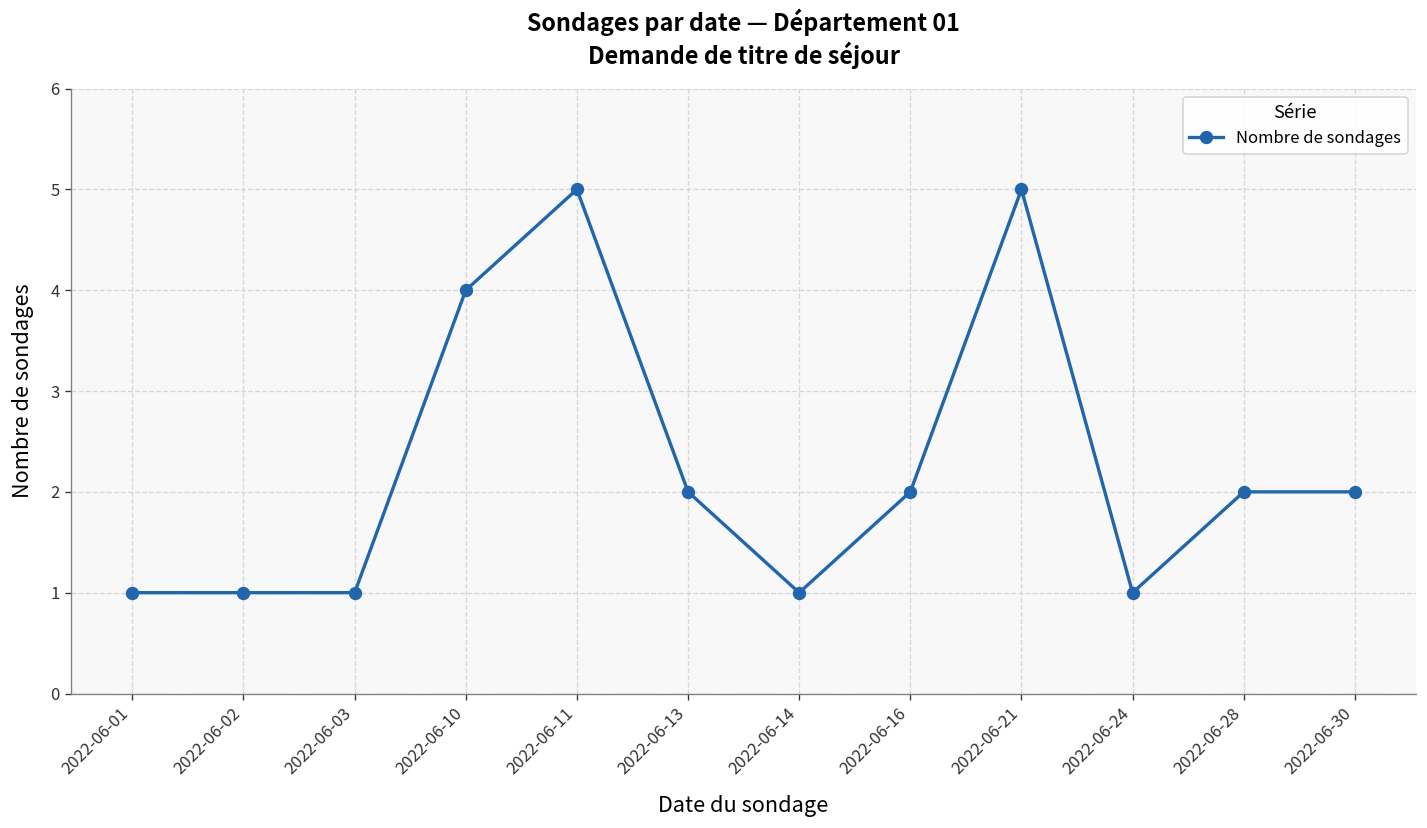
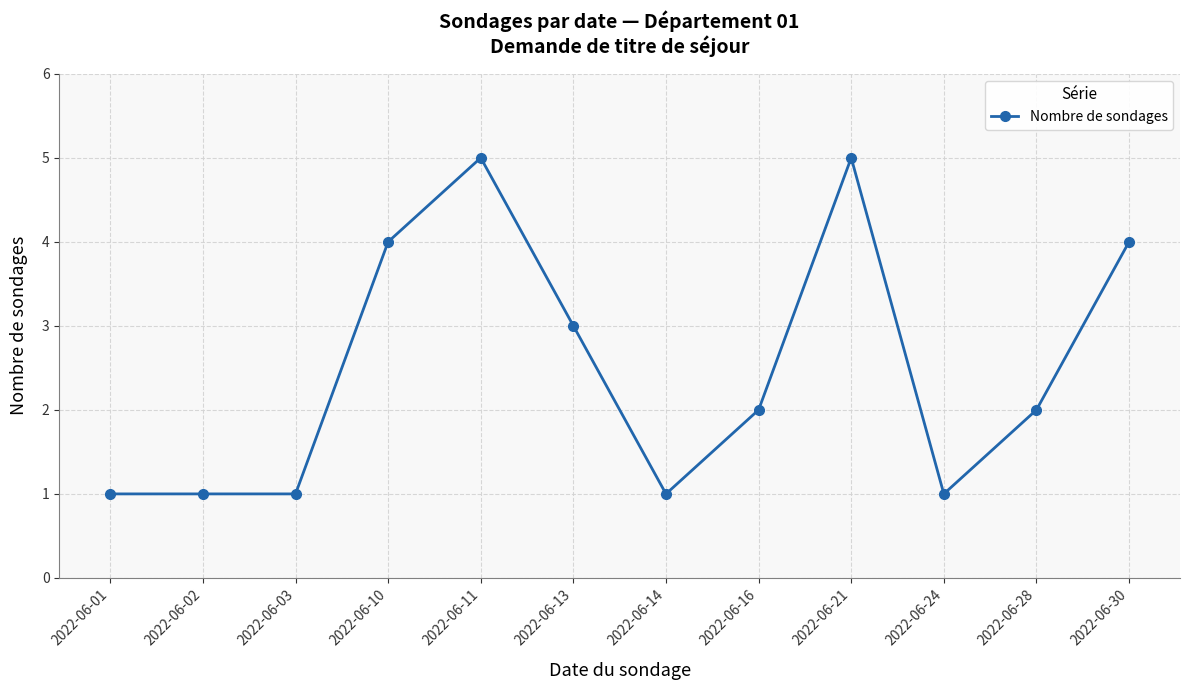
2022-06-13: 2 -> 3
2022-06-30: 2 -> 4
